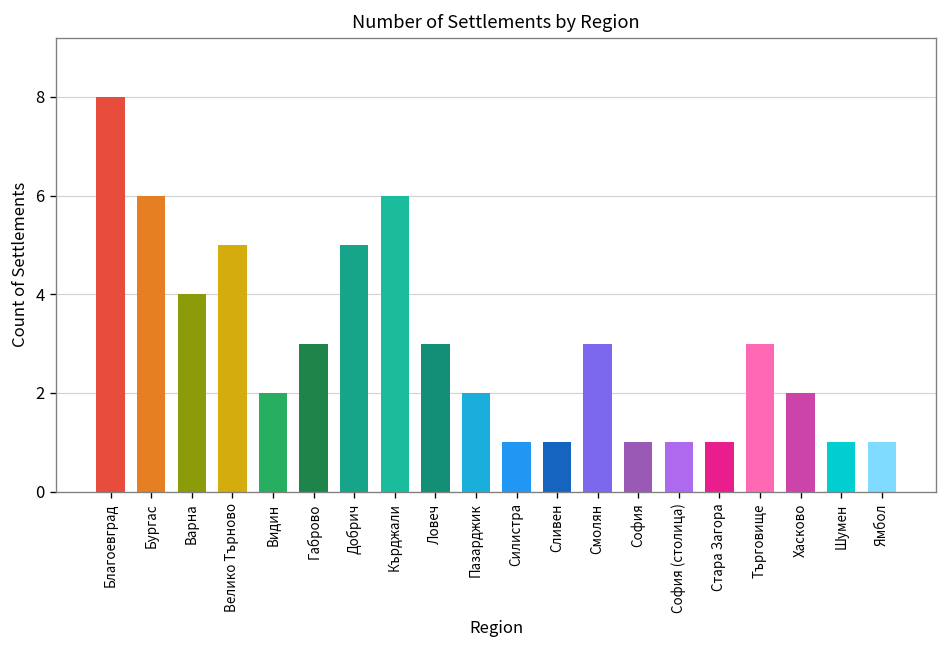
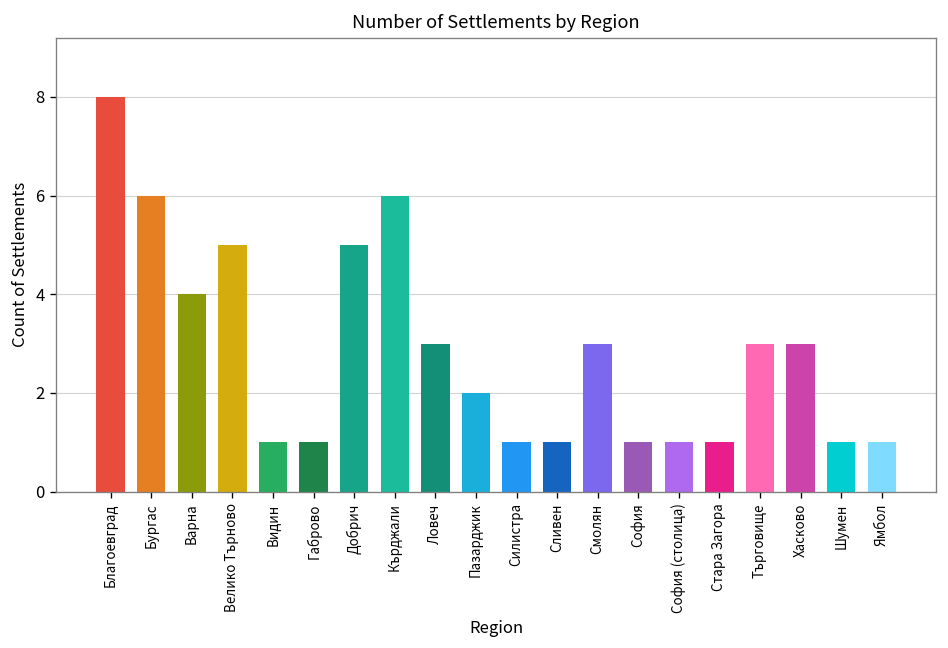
Видин: 2 -> 1
Габрово: 3 -> 1
Хасково: 2 -> 3
